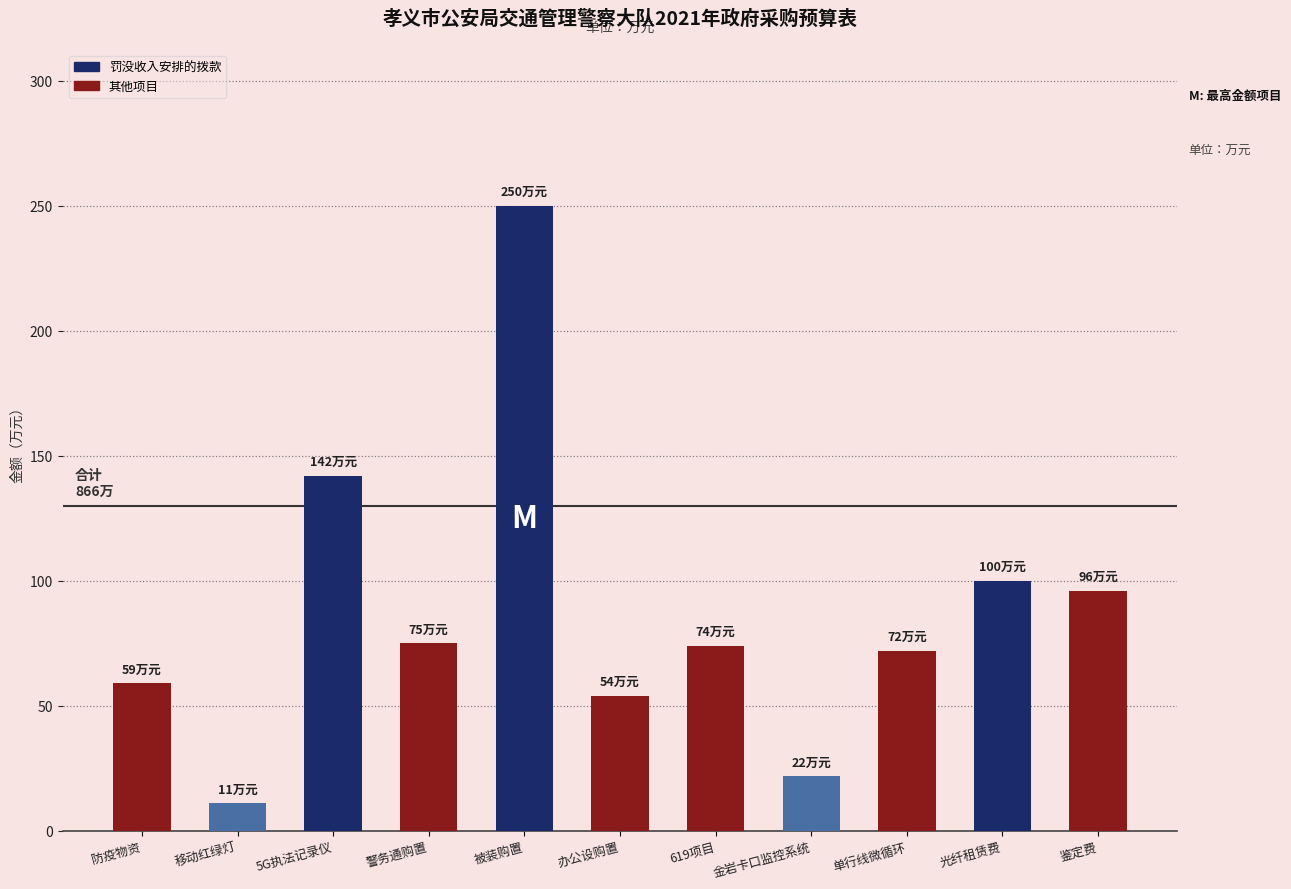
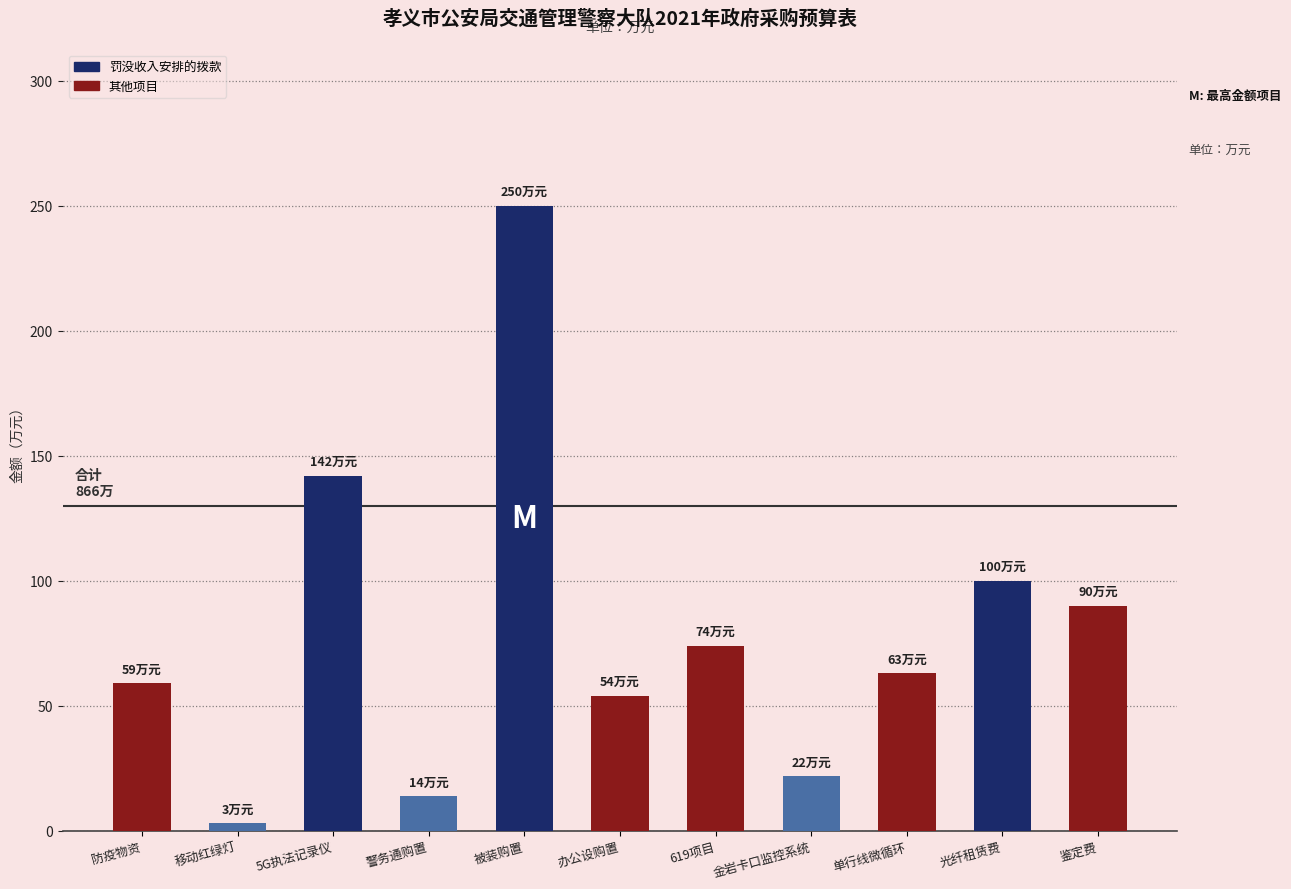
移动红绿灯: 11 -> 3
警务通购置: 75 -> 14
单行线微循环: 72 -> 63
鉴定费: 96 -> 90
